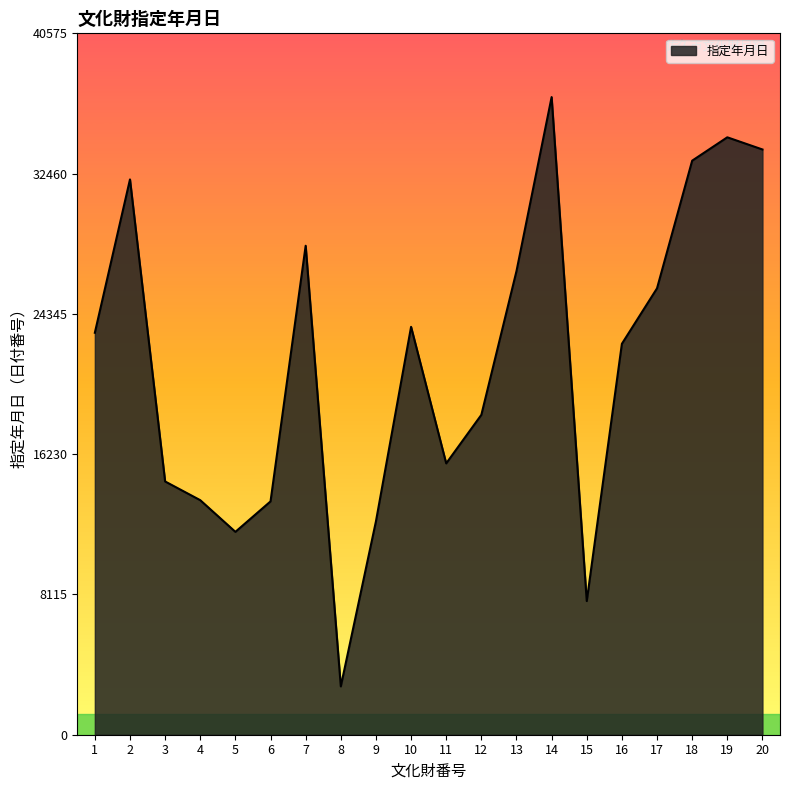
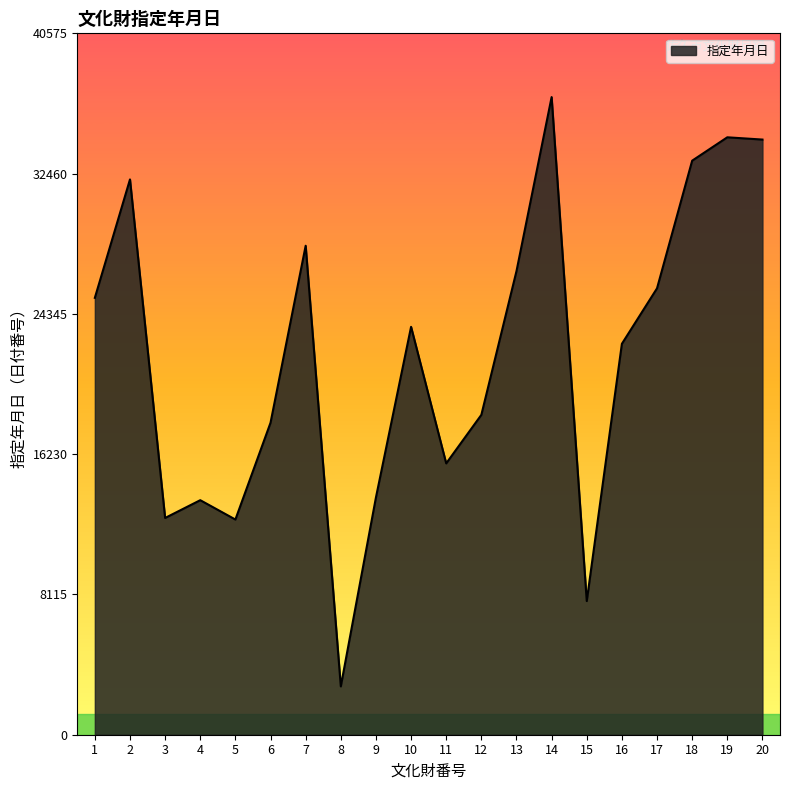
1: 23300 -> 25300
3: 14700 -> 12500
5: 11700 -> 12400
6: 13500 -> 18000
9: 12300 -> 13700
20: 33900 -> 34400
